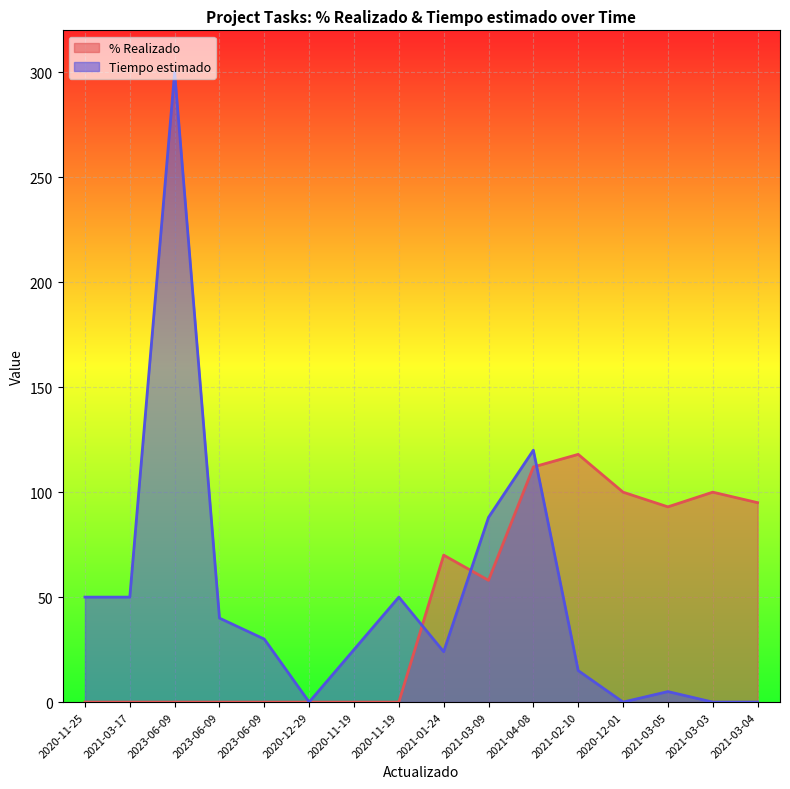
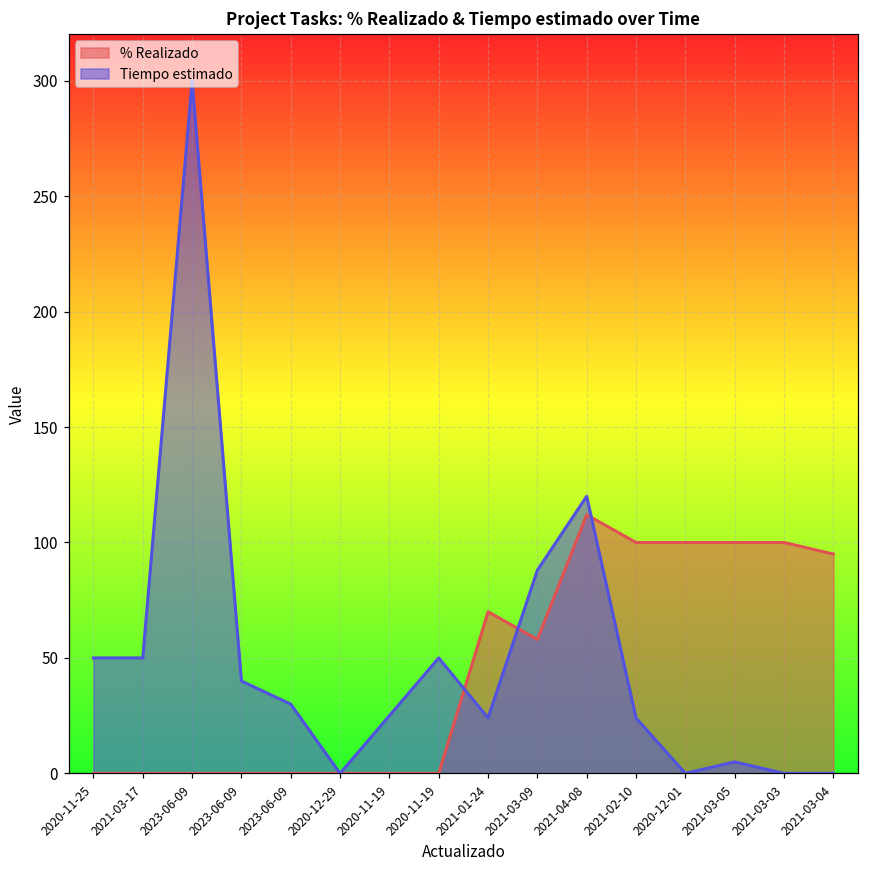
% Realizado, 2021-02-10: 118 -> 100
Tiempo estimado, 2021-02-10: 15 -> 24
% Realizado, 2021-03-05: 93 -> 100
